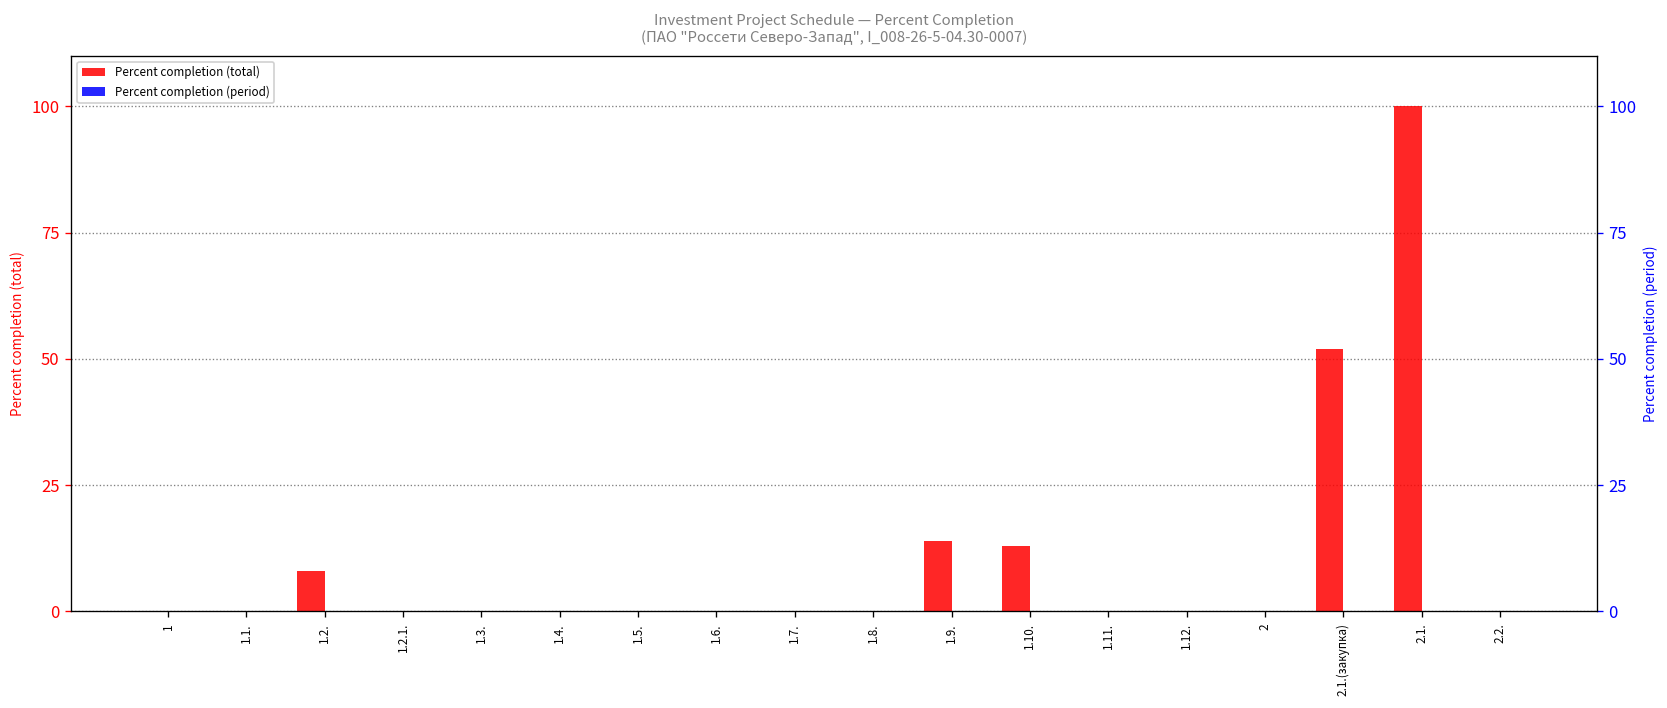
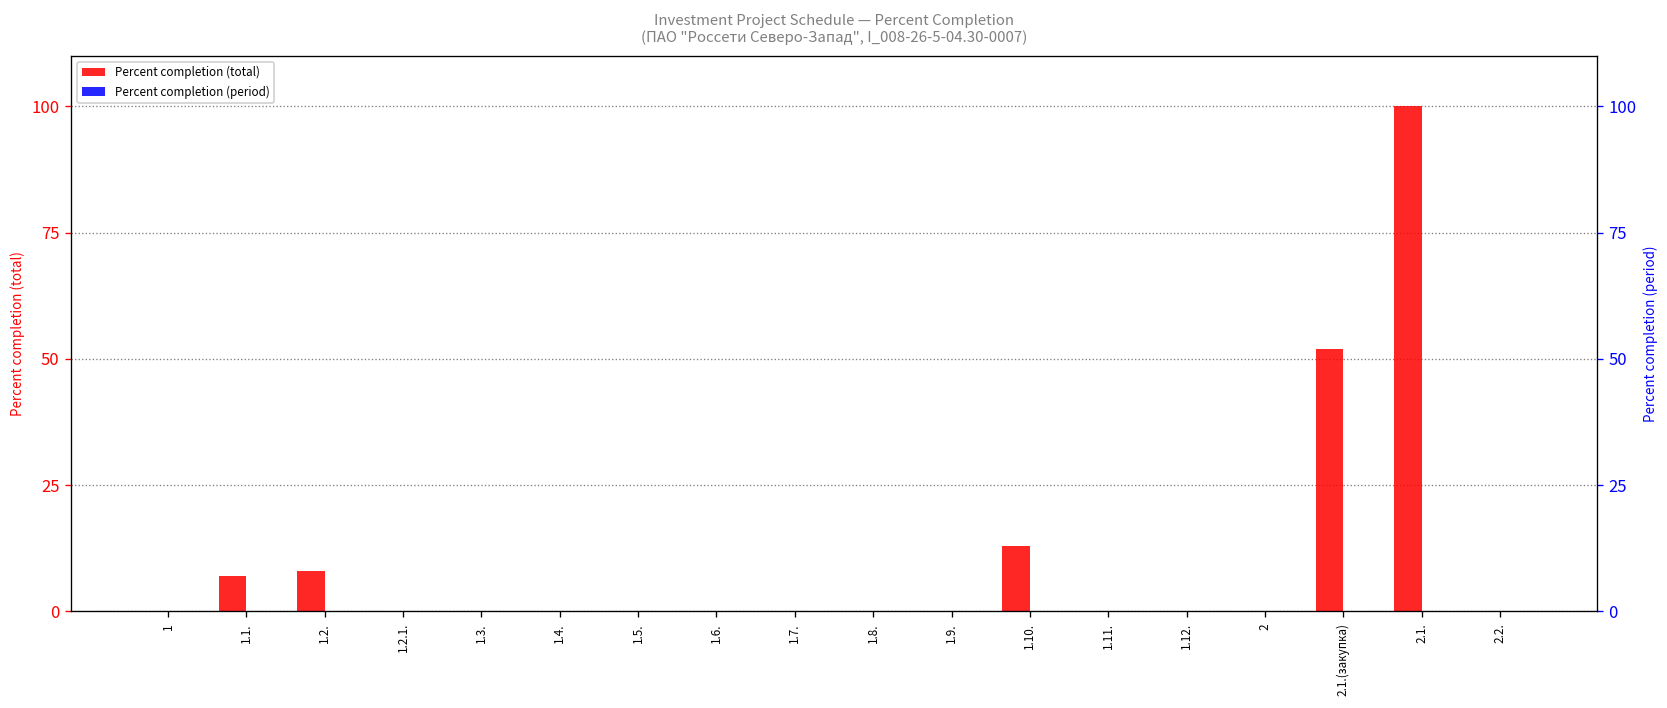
Percent completion (total), 1.1.: 0 -> 7
Percent completion (total), 1.9.: 14 -> 0
